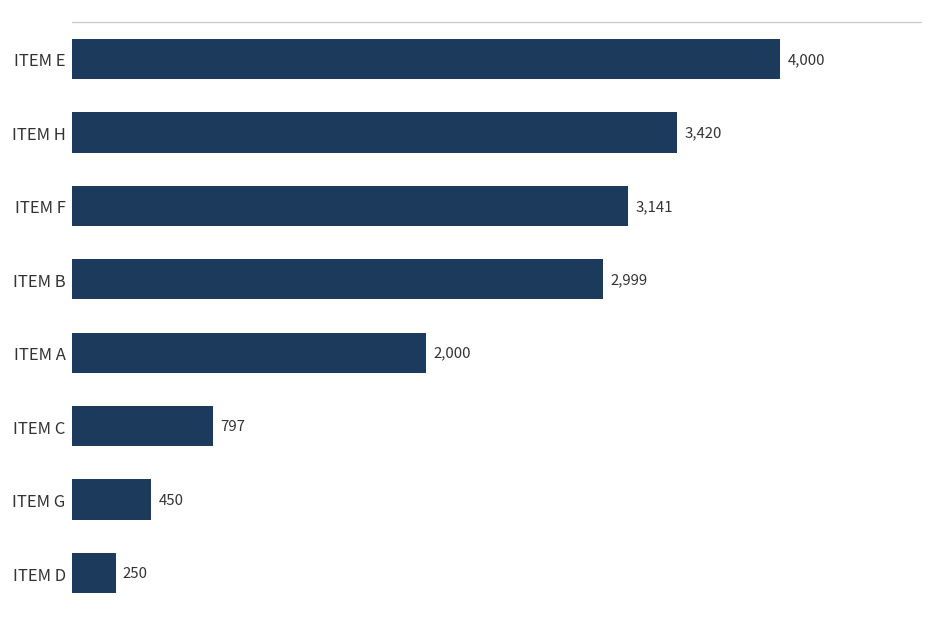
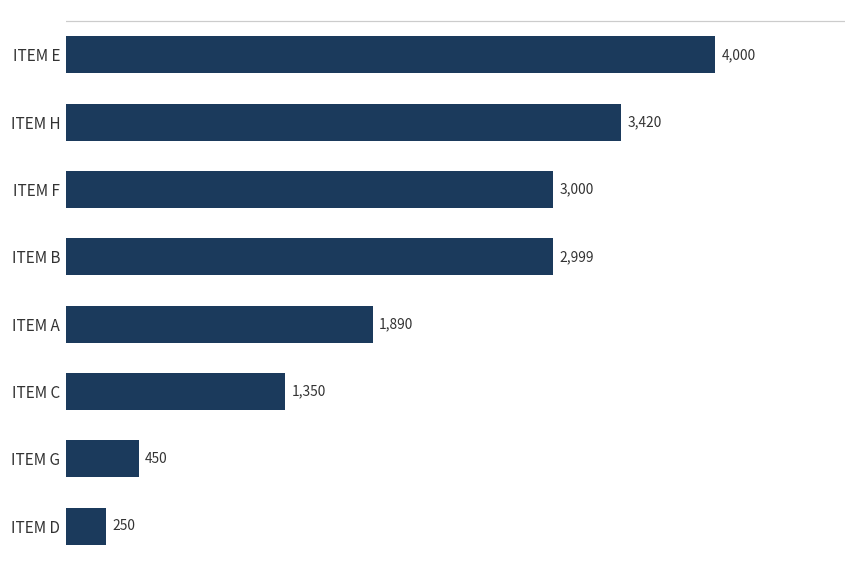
ITEM F: 3,141 -> 3,000
ITEM A: 2,000 -> 1,890
ITEM C: 797 -> 1,350
